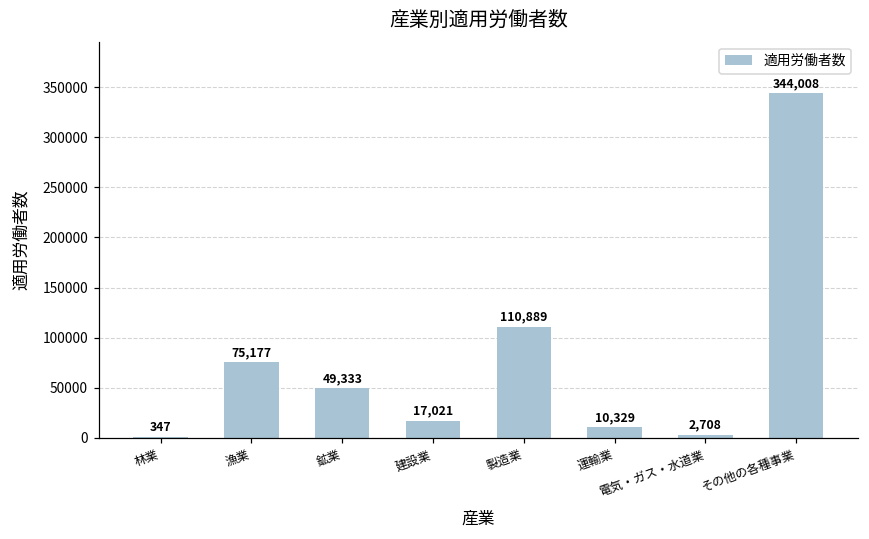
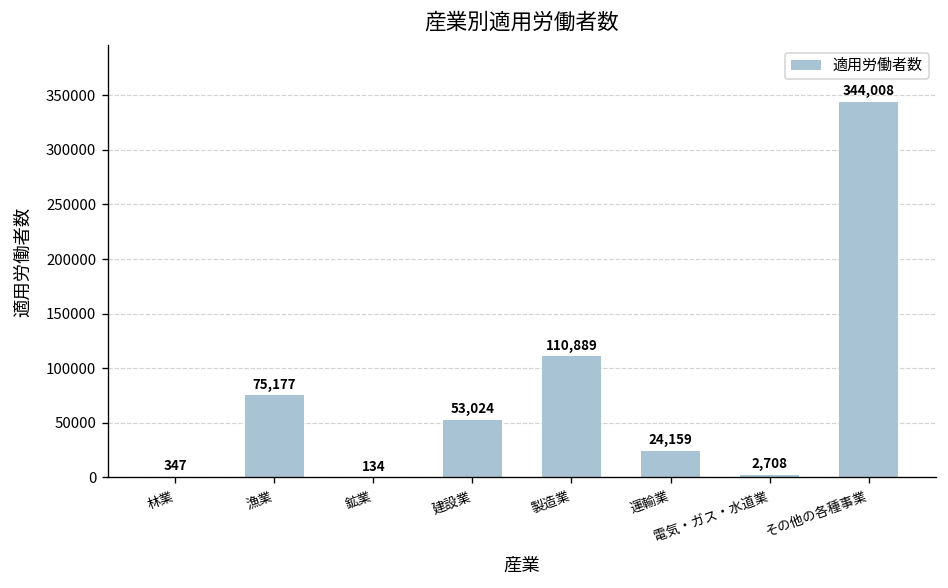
鉱業: 49,333 -> 134
建設業: 17,021 -> 53,024
運輸業: 10,329 -> 24,159
